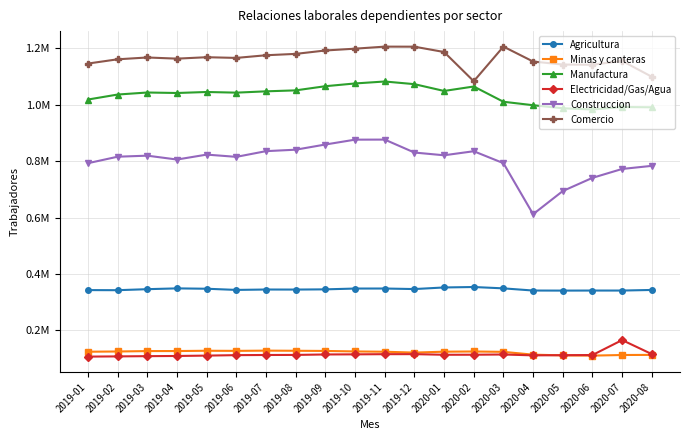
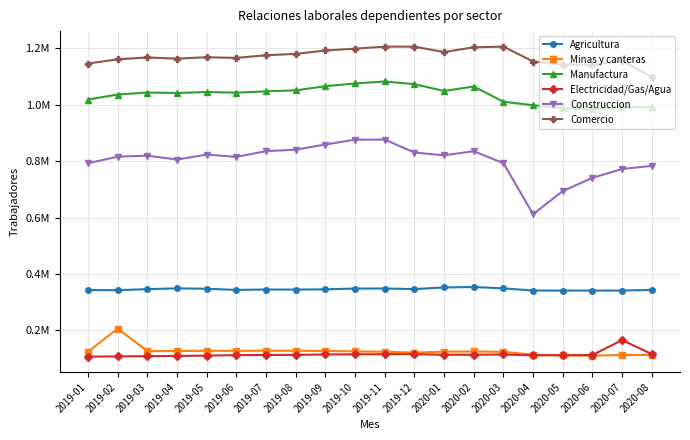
Minas y canteras, 2019-02: 130000 -> 210000
Comercio, 2020-02: 1080000 -> 1200000
